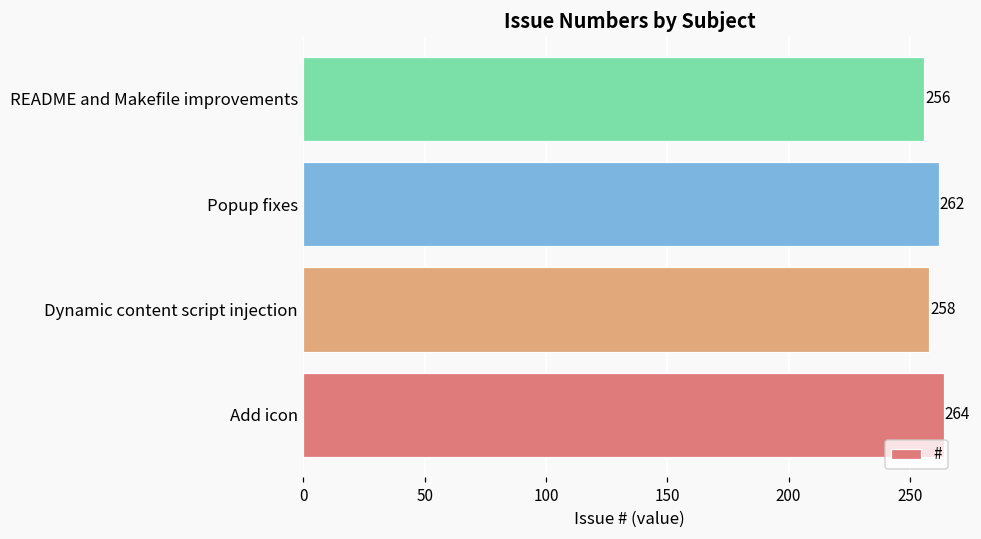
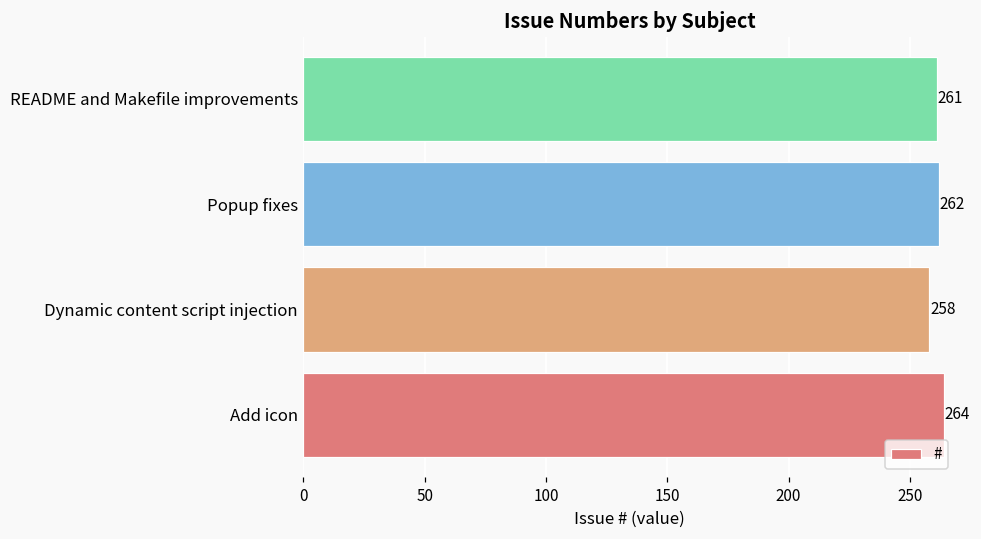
README and Makefile improvements: 256 -> 261
